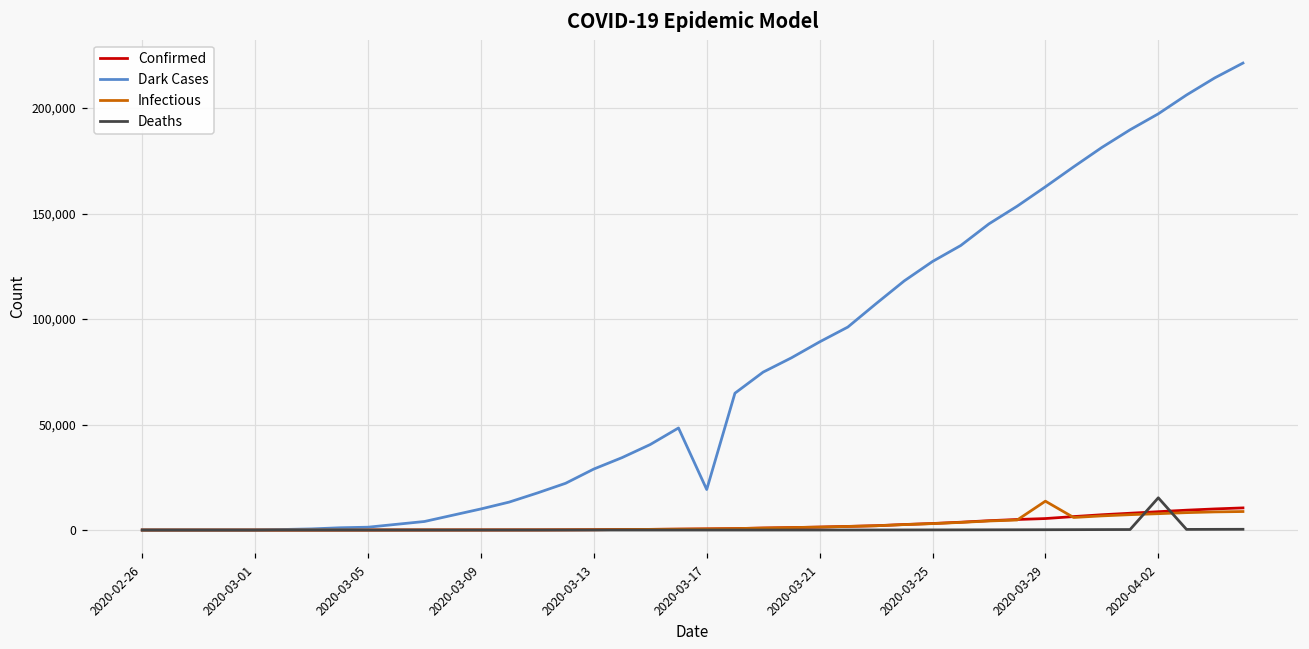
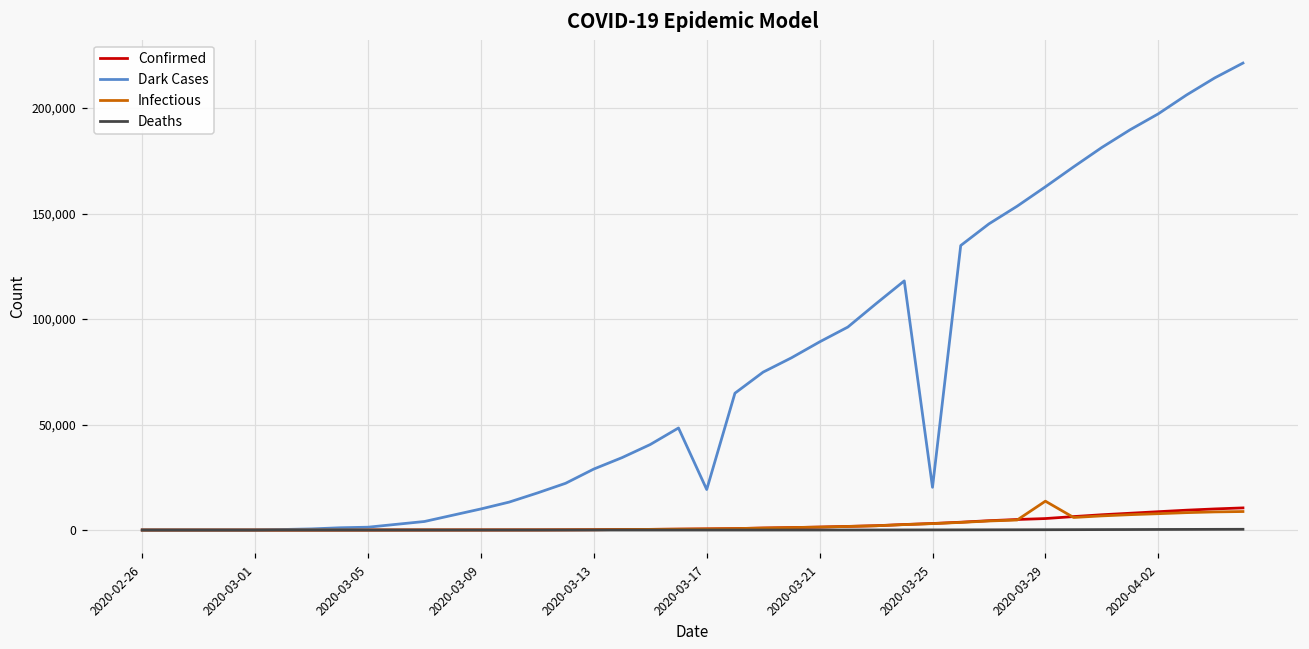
Dark Cases, 2020-03-25: 127,000 -> 20,000
Deaths, 2020-04-02: 15,000 -> 0
